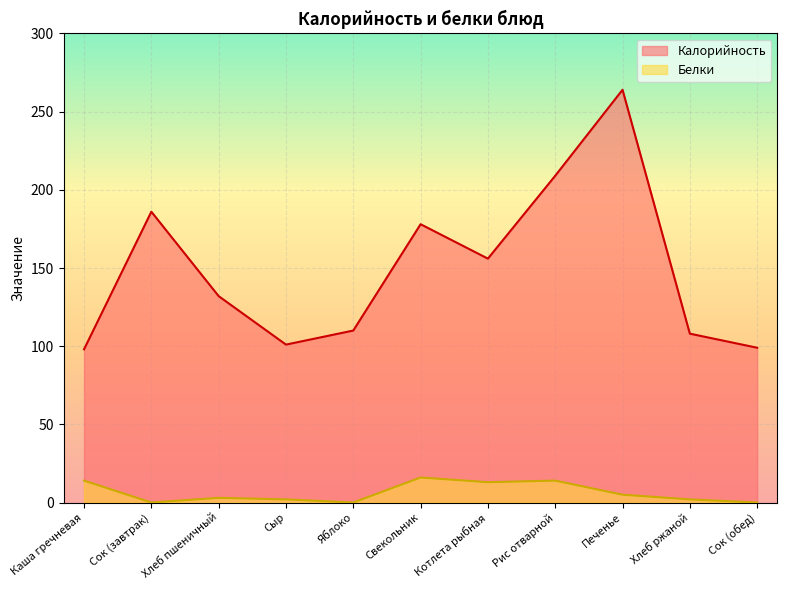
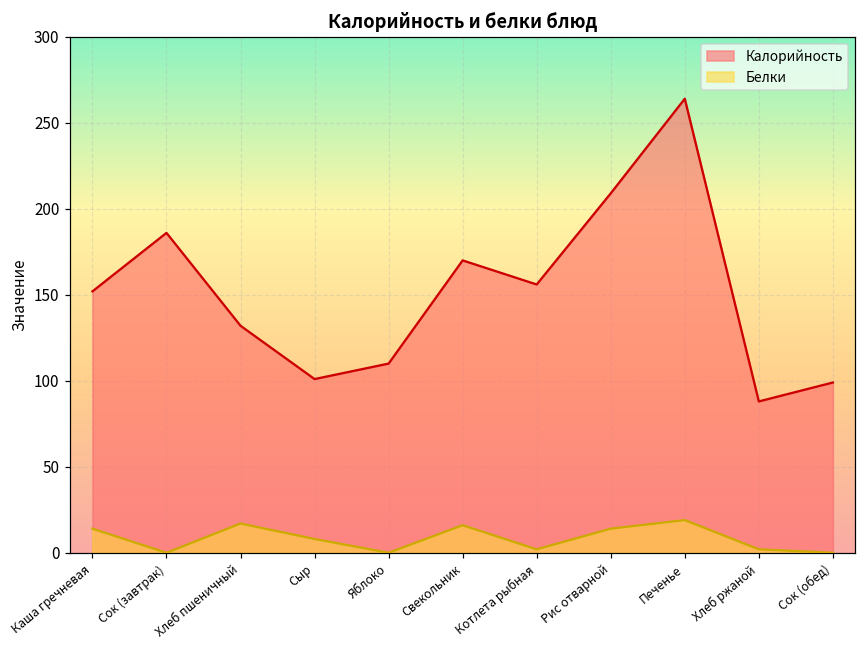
Калорийность, Каша гречневая: 98 -> 152
Белки, Хлеб пшеничный: 3 -> 17
Белки, Сыр: 2 -> 8
Калорийность, Свекольник: 178 -> 170
Белки, Котлета рыбная: 13 -> 2
Белки, Печенье: 5 -> 19
Калорийность, Хлеб ржаной: 108 -> 88
